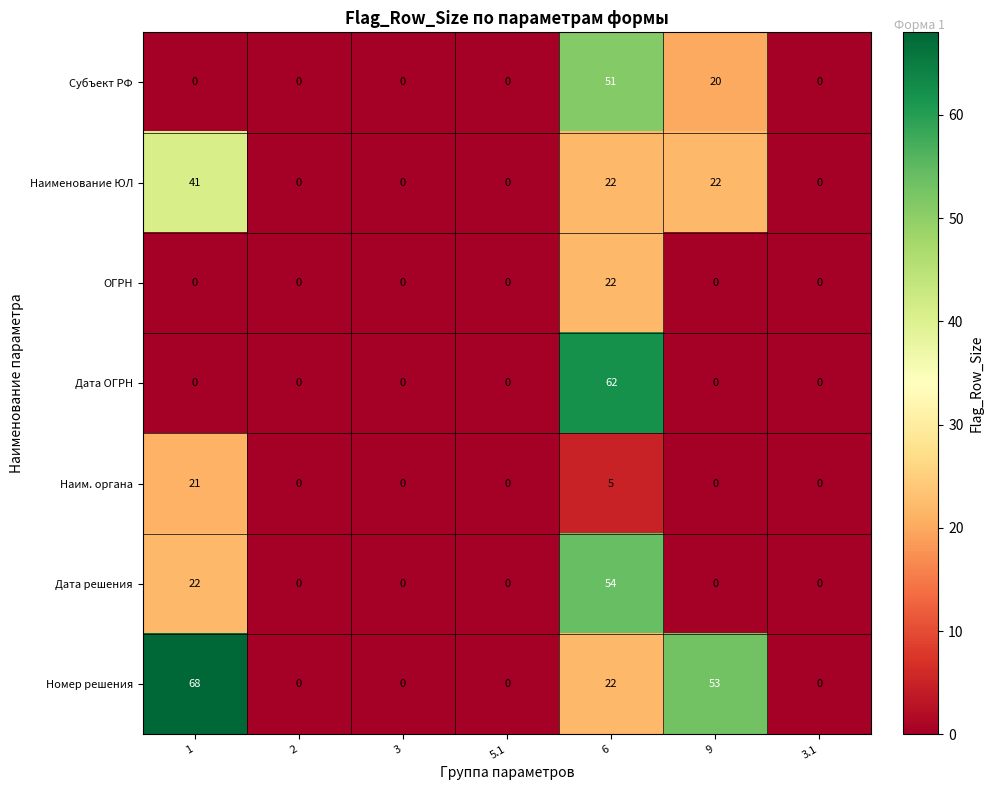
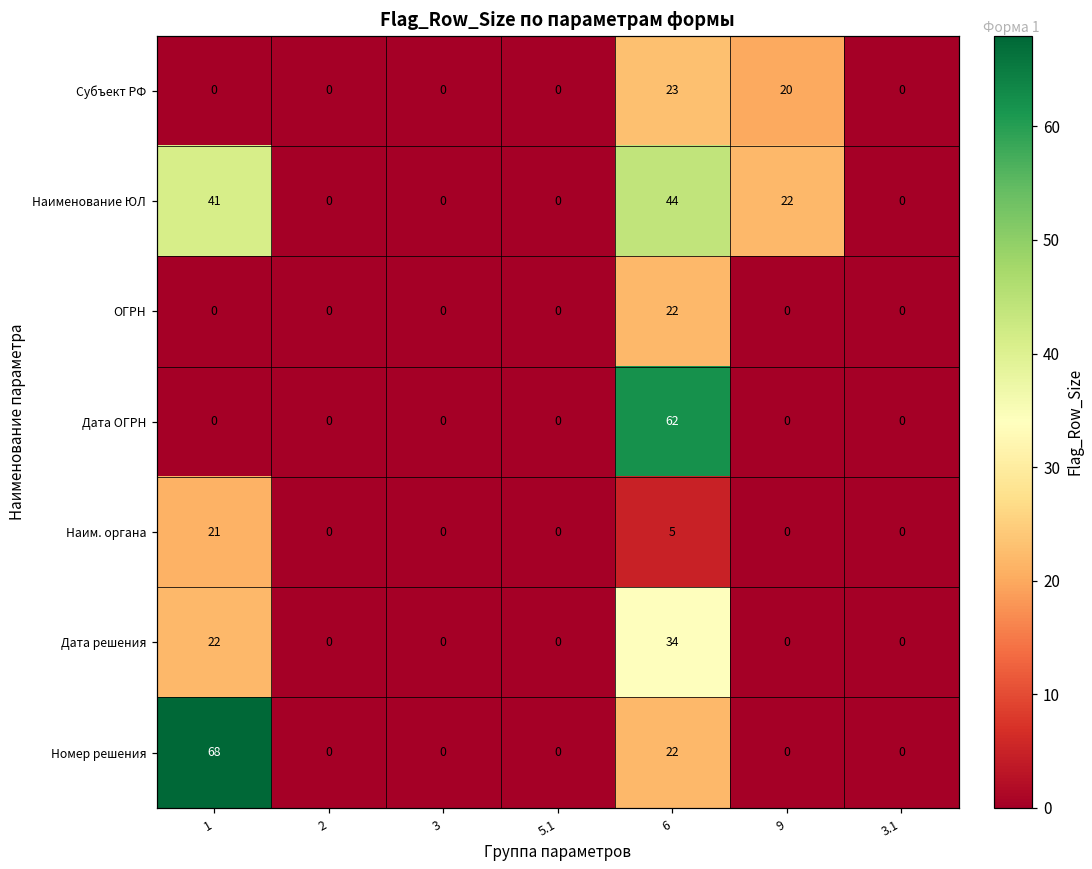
Субъект РФ, 6: 51 -> 23
Наименование ЮЛ, 6: 22 -> 44
Дата решения, 6: 54 -> 34
Номер решения, 9: 53 -> 0
